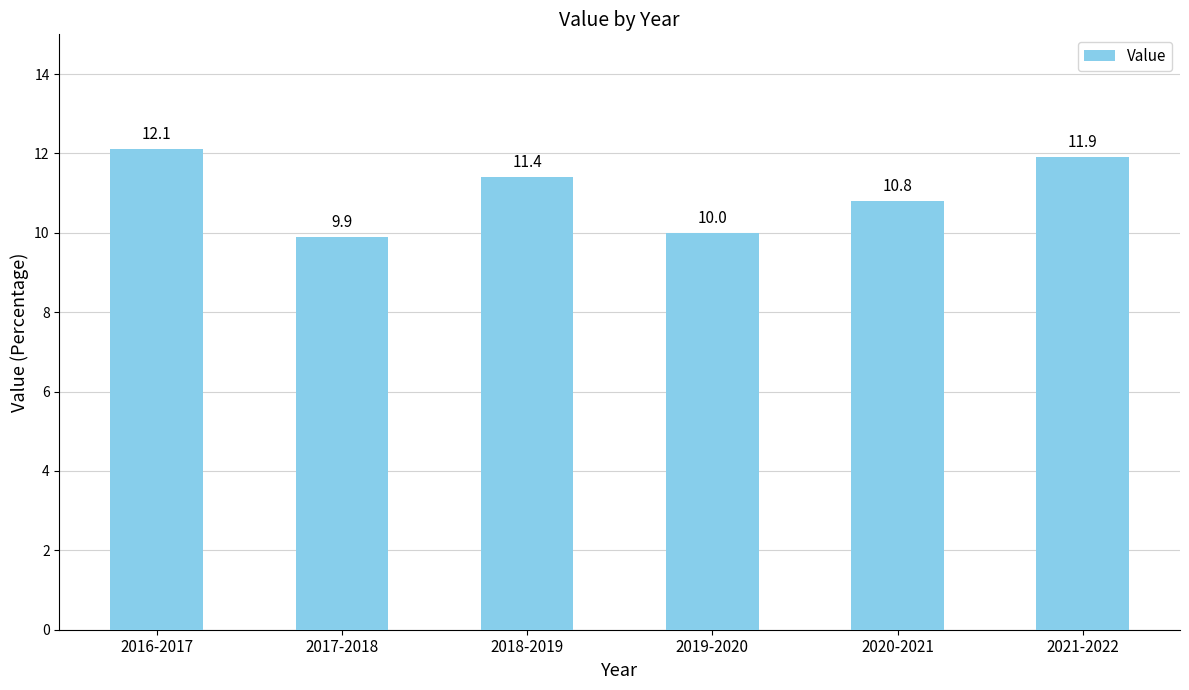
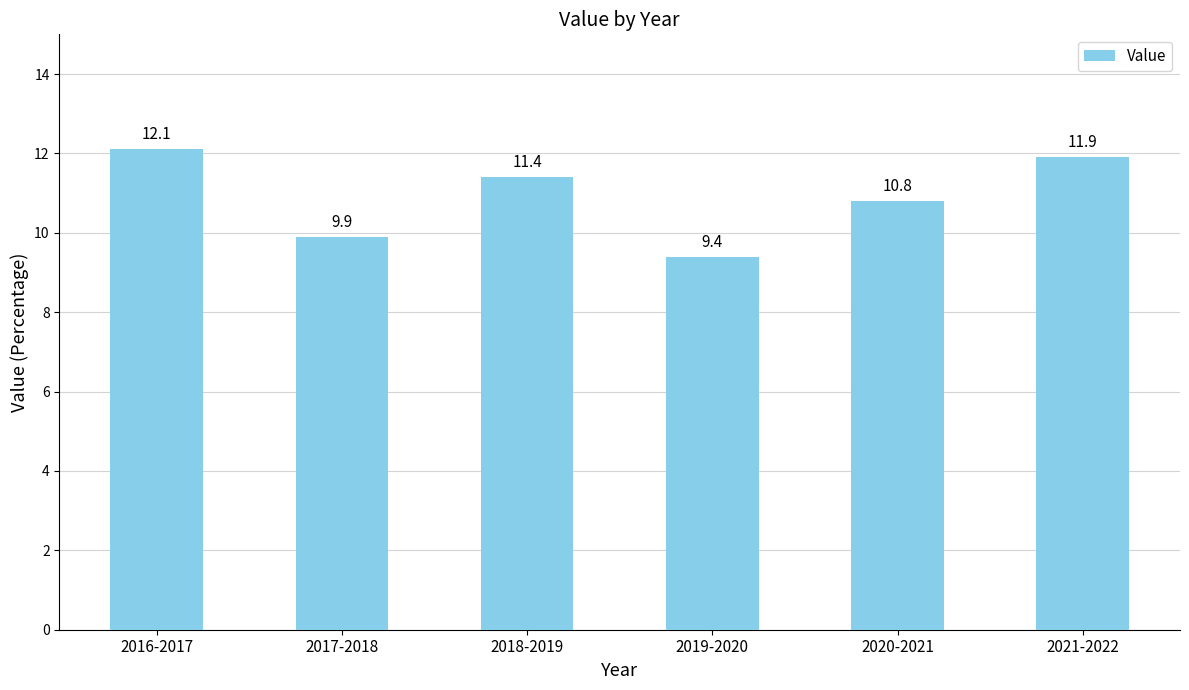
2019-2020: 10.0 -> 9.4
